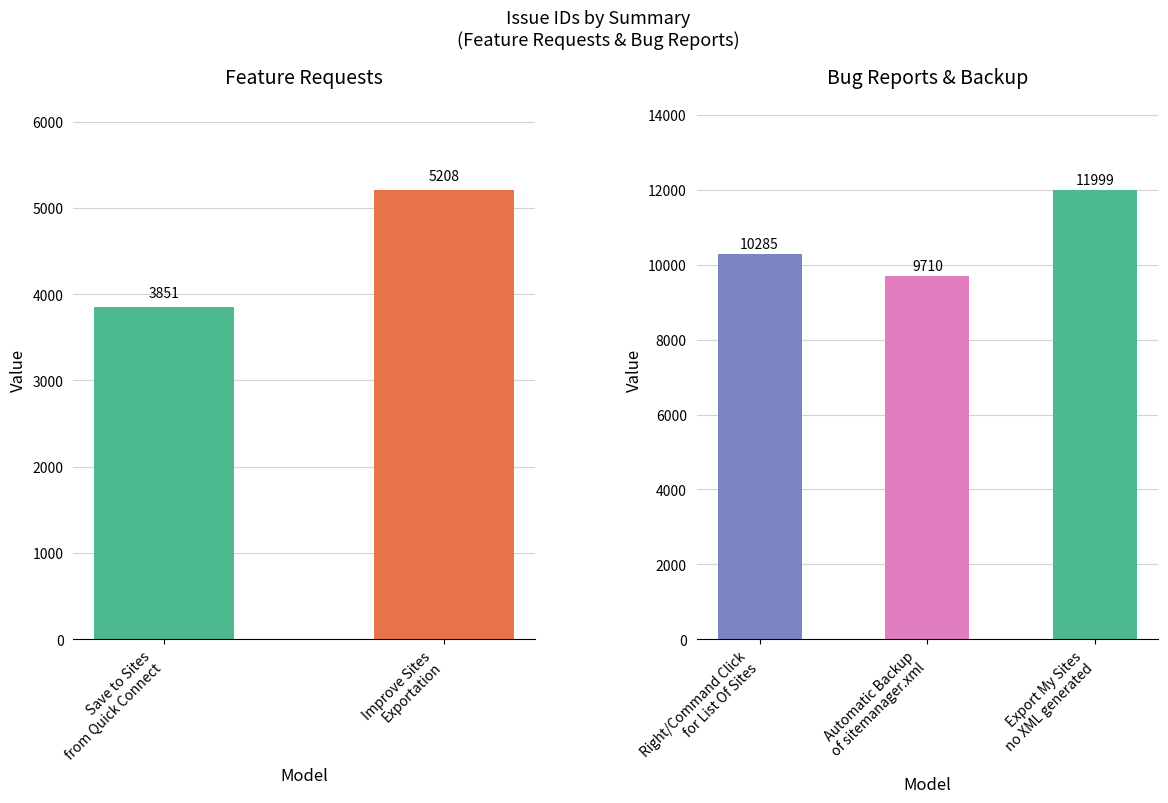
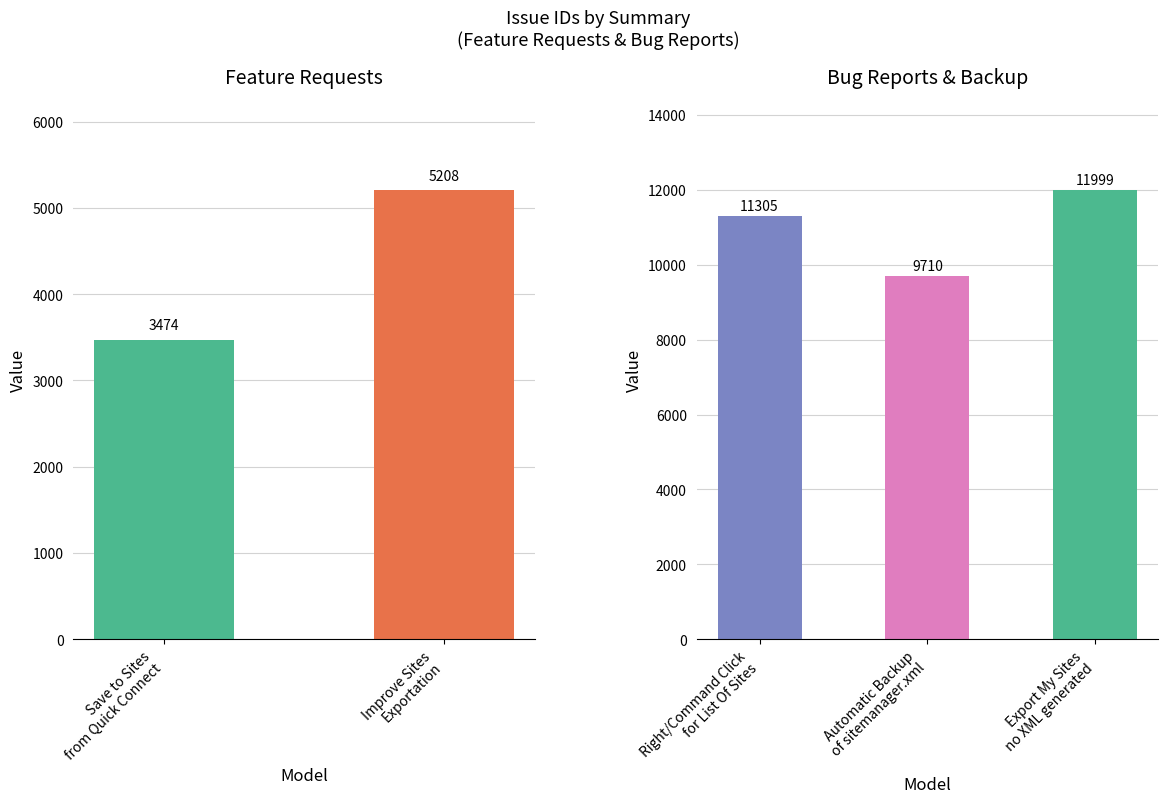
Feature Requests, Save to Sites from Quick Connect: 3851 -> 3474
Bug Reports & Backup, Right/Command Click for List Of Sites: 10285 -> 11305
